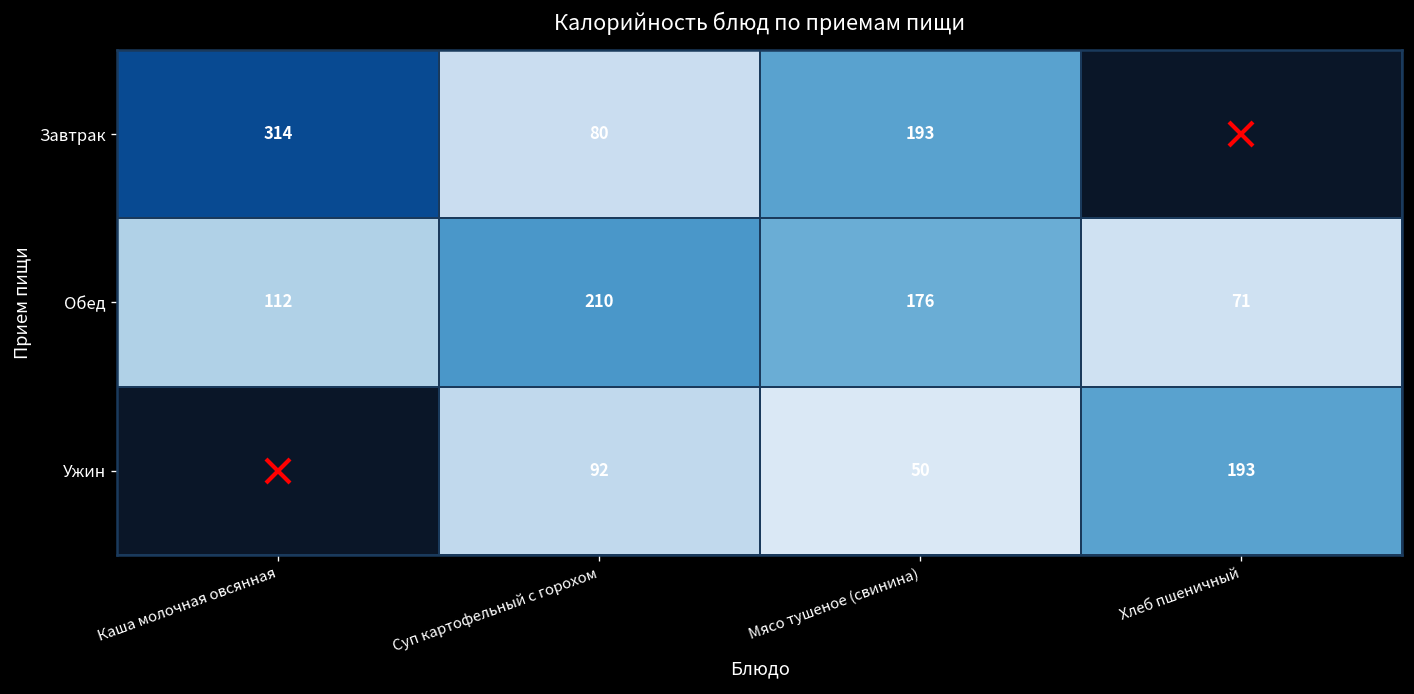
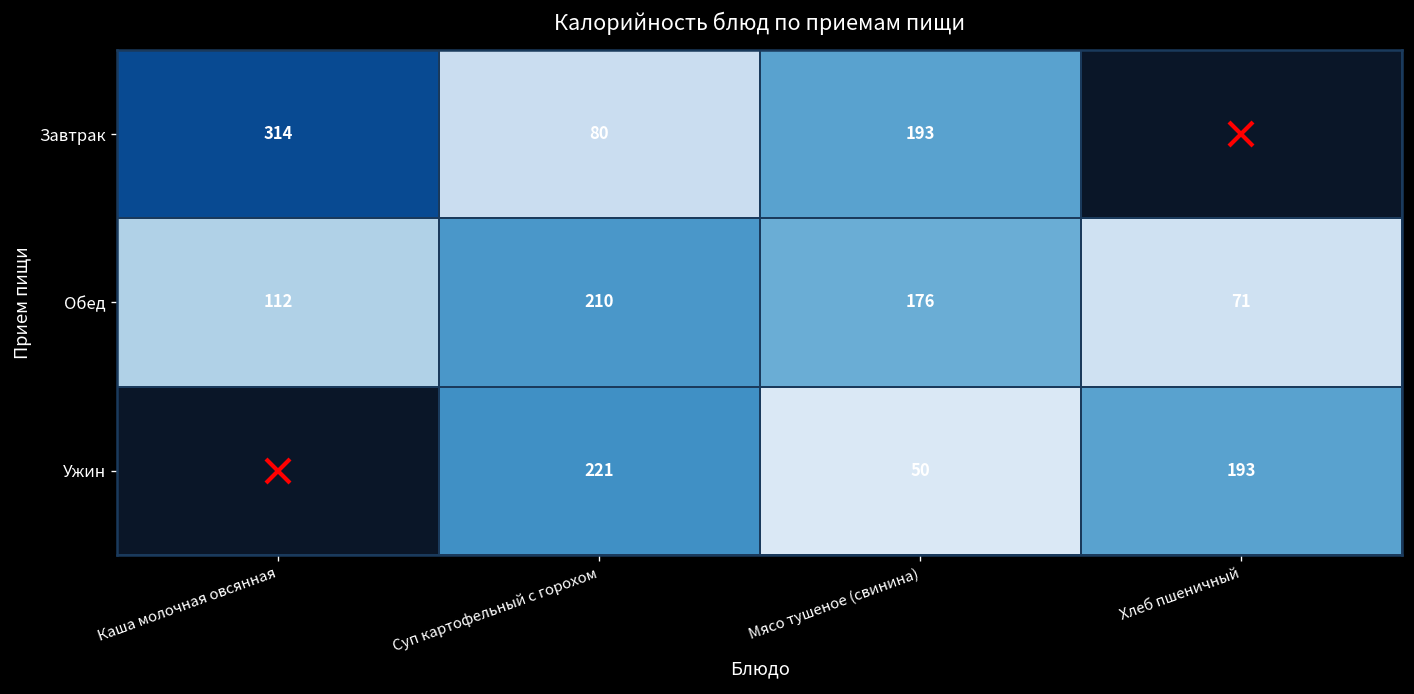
Ужин, Суп картофельный с горохом: 92 -> 221
